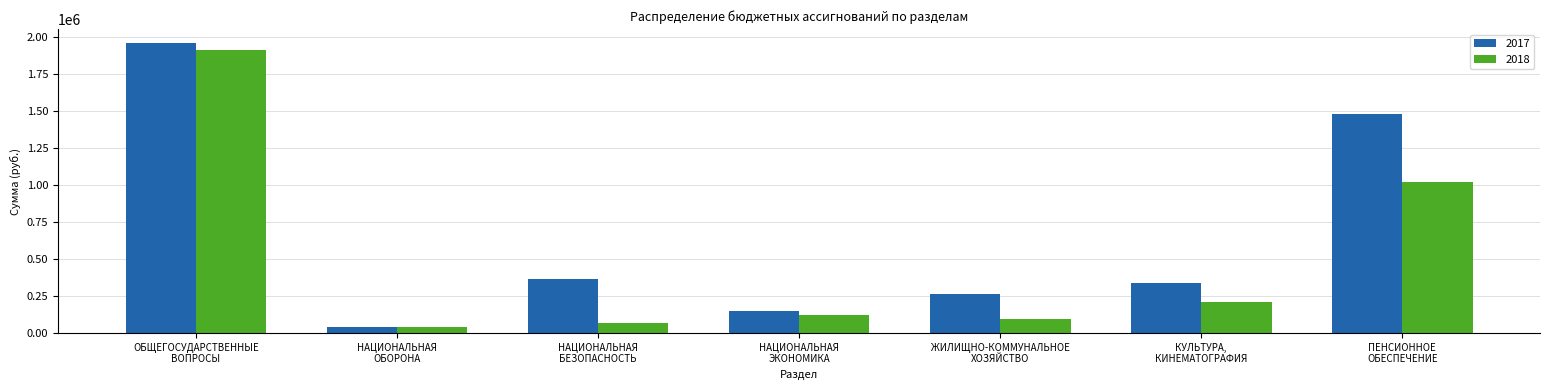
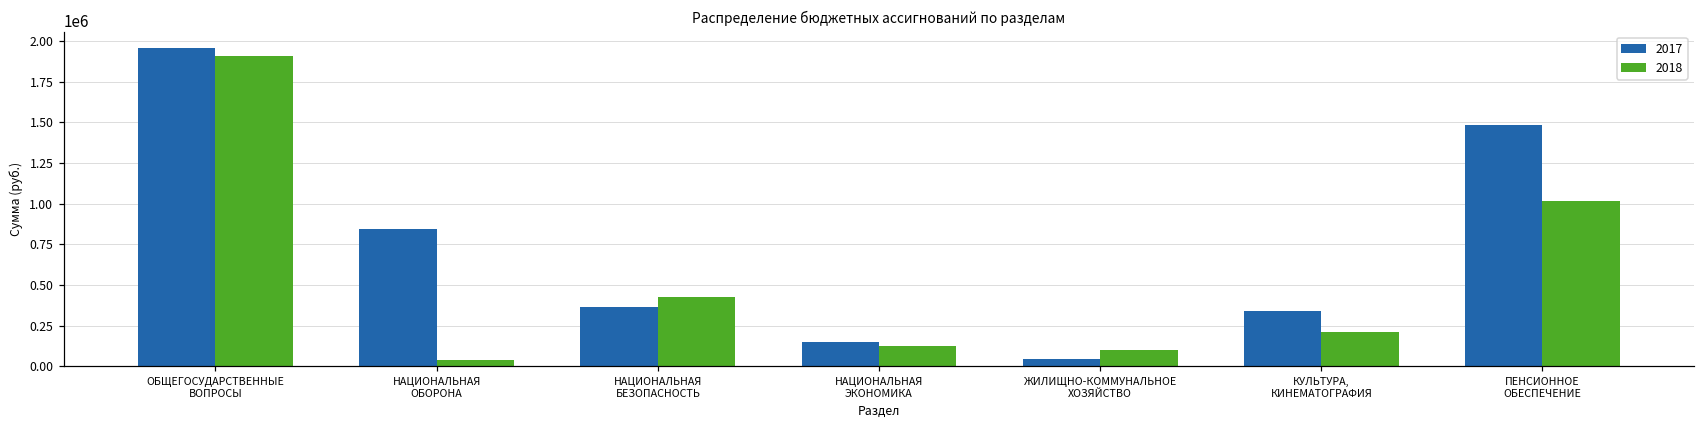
2017, НАЦИОНАЛЬНАЯ ОБОРОНА: 40000 -> 850000
2018, НАЦИОНАЛЬНАЯ БЕЗОПАСНОСТЬ: 70000 -> 430000
2017, ЖИЛИЩНО-КОММУНАЛЬНОЕ ХОЗЯЙСТВО: 270000 -> 50000
